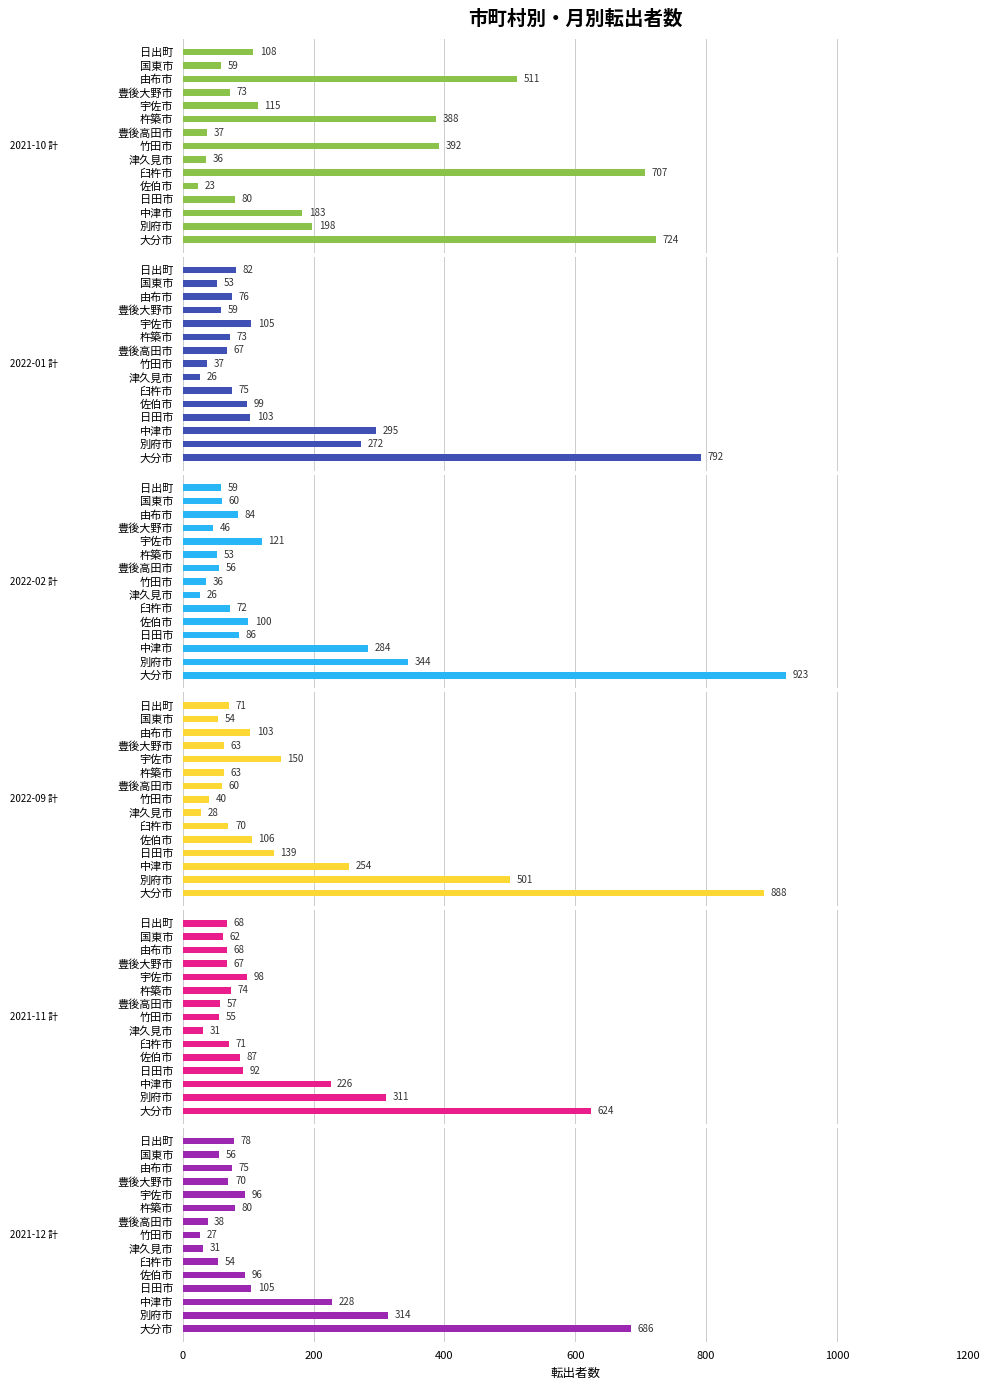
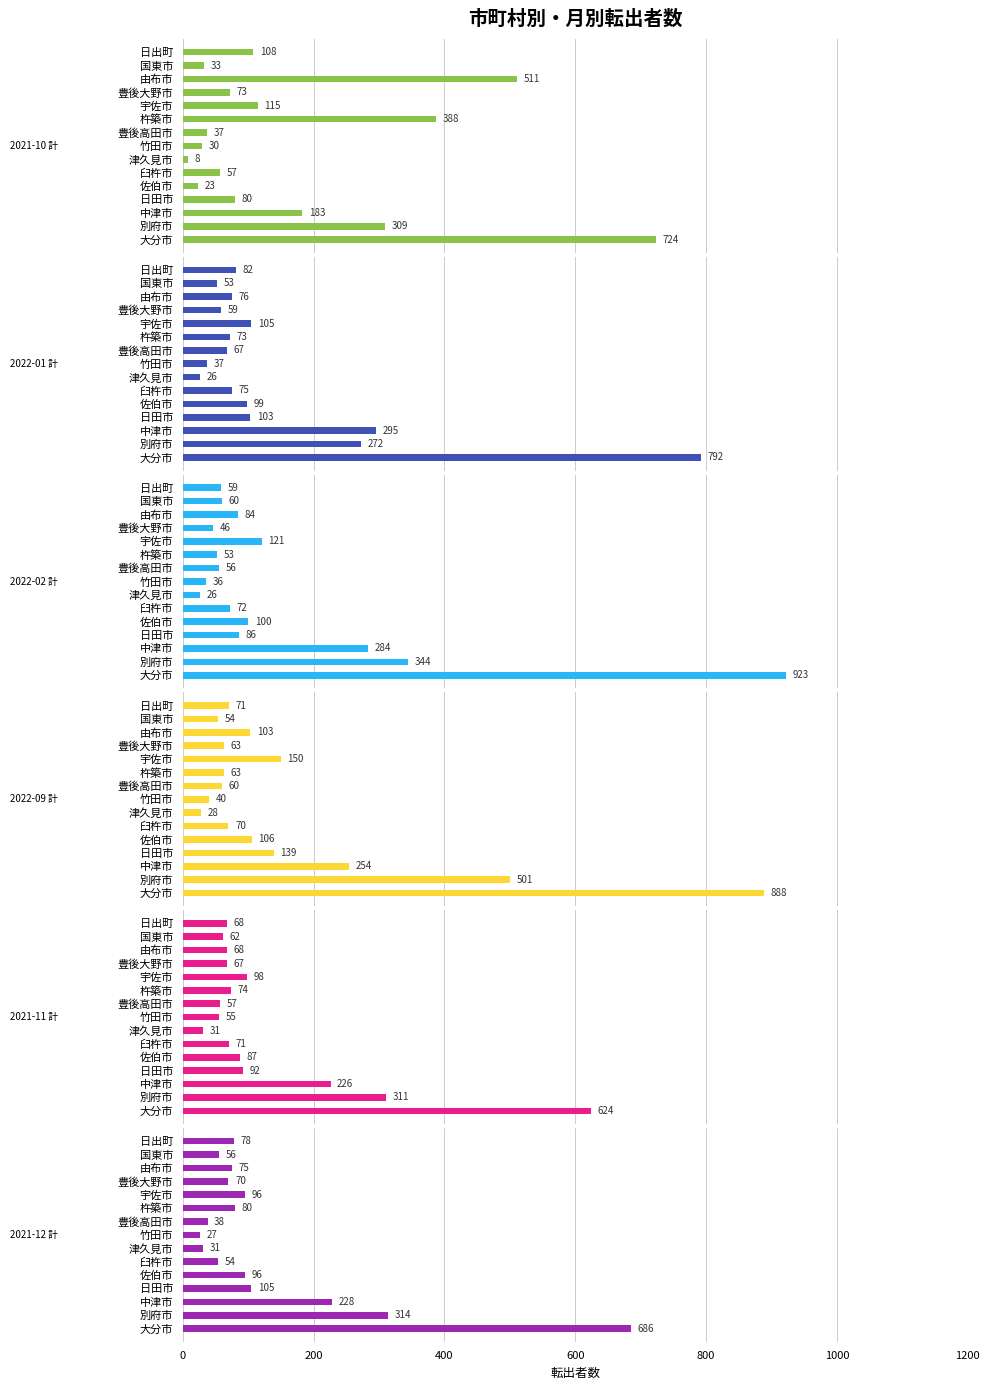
市町村別・月別転出者数, 国東市: 59 -> 33
市町村別・月別転出者数, 竹田市: 392 -> 30
市町村別・月別転出者数, 津久見市: 36 -> 8
市町村別・月別転出者数, 臼杵市: 707 -> 57
市町村別・月別転出者数, 別府市: 198 -> 309
